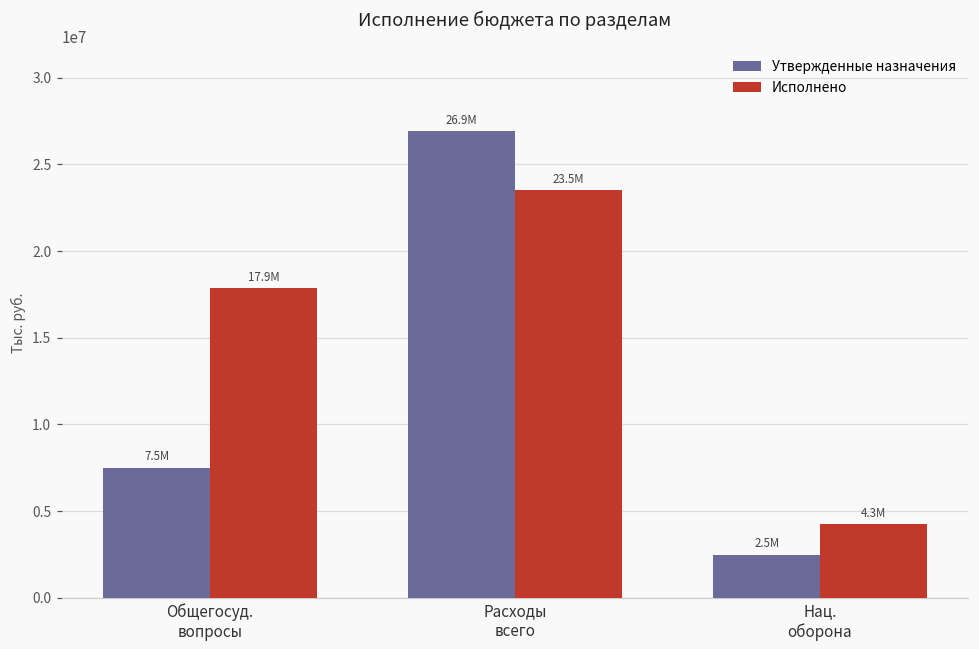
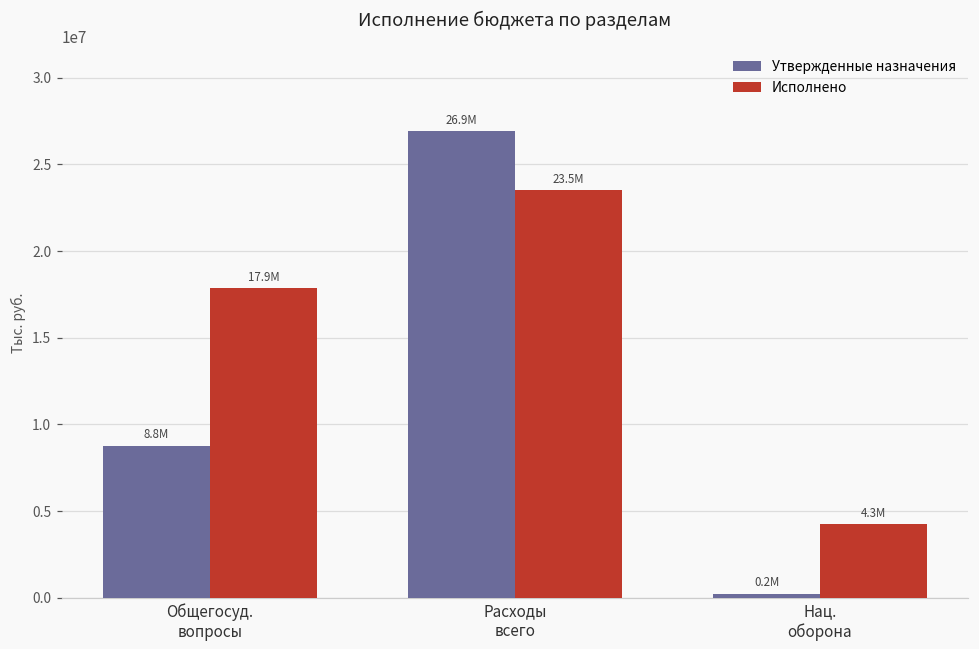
Утвержденные назначения, Общегосуд. вопросы: 7.5M -> 8.8M
Утвержденные назначения, Нац. оборона: 2.5M -> 0.2M
